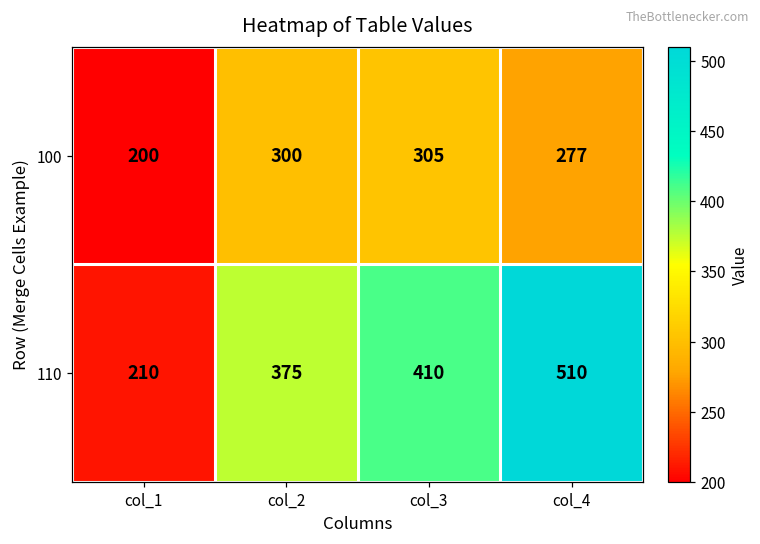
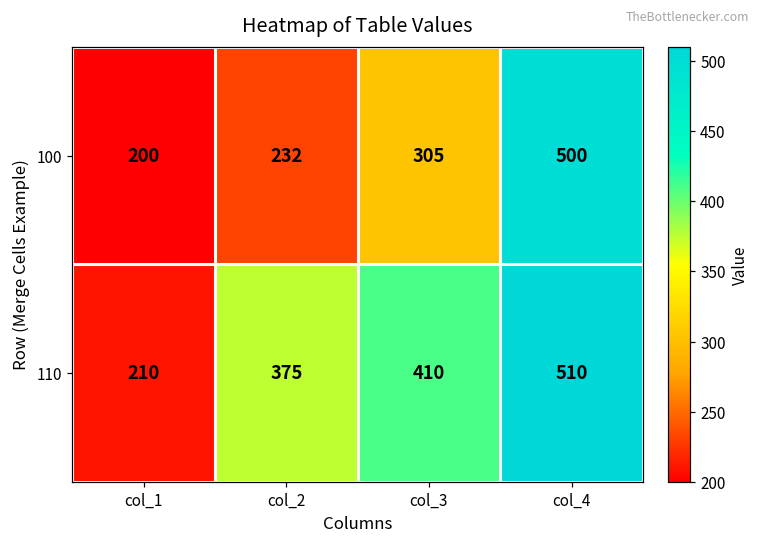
100, col_2: 300 -> 232
100, col_4: 277 -> 500
